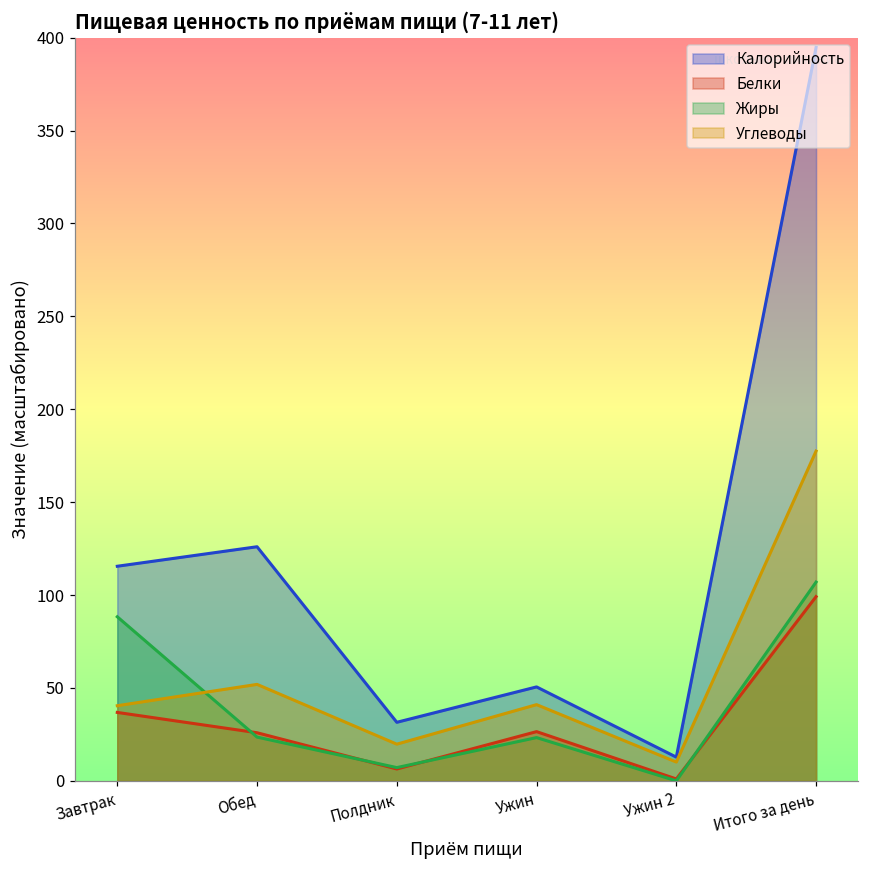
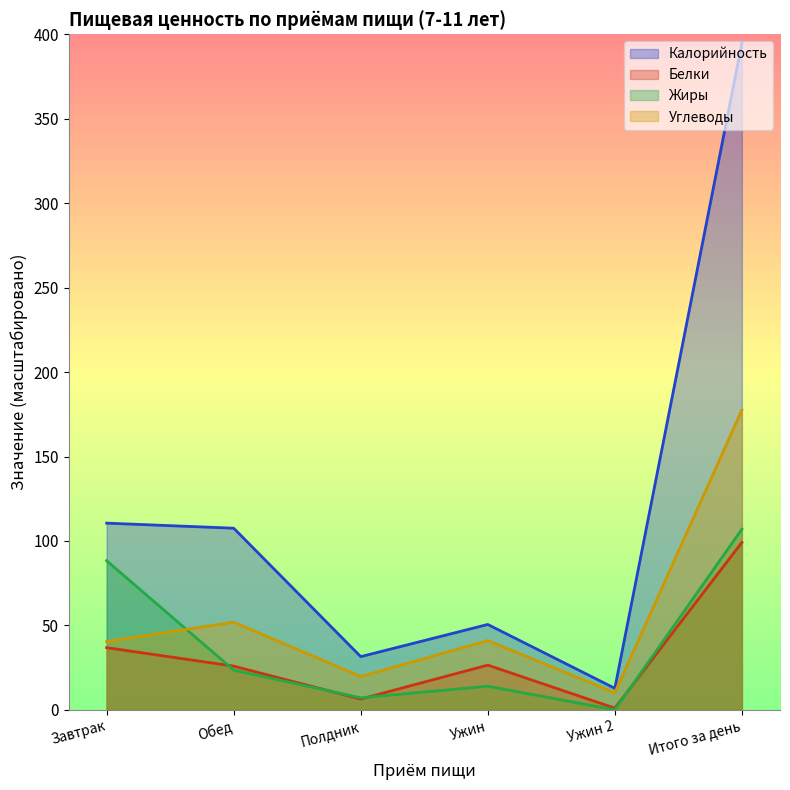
Калорийность, Завтрак: 116 -> 111
Калорийность, Обед: 126 -> 108
Жиры, Ужин: 23 -> 14
